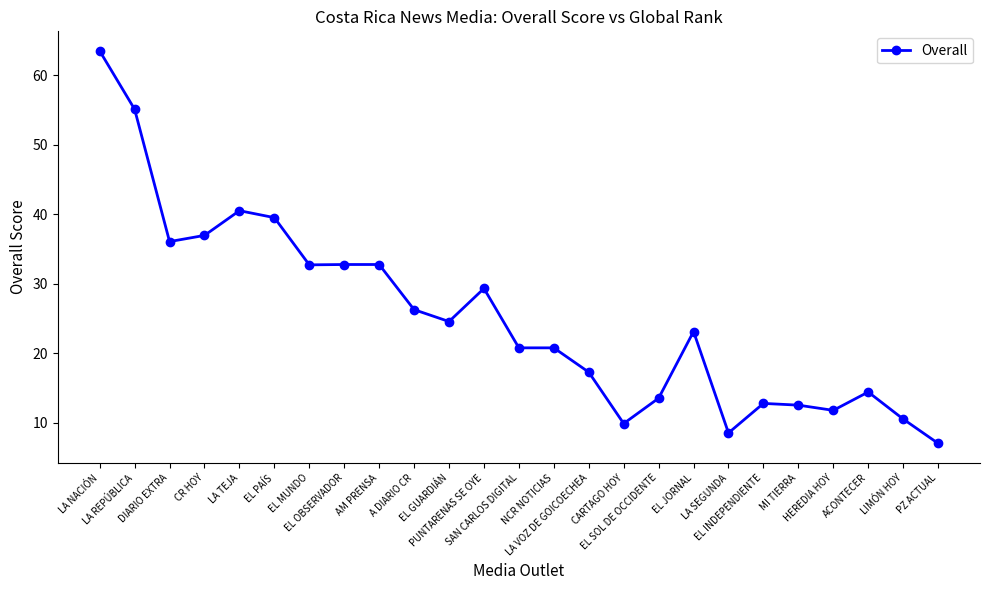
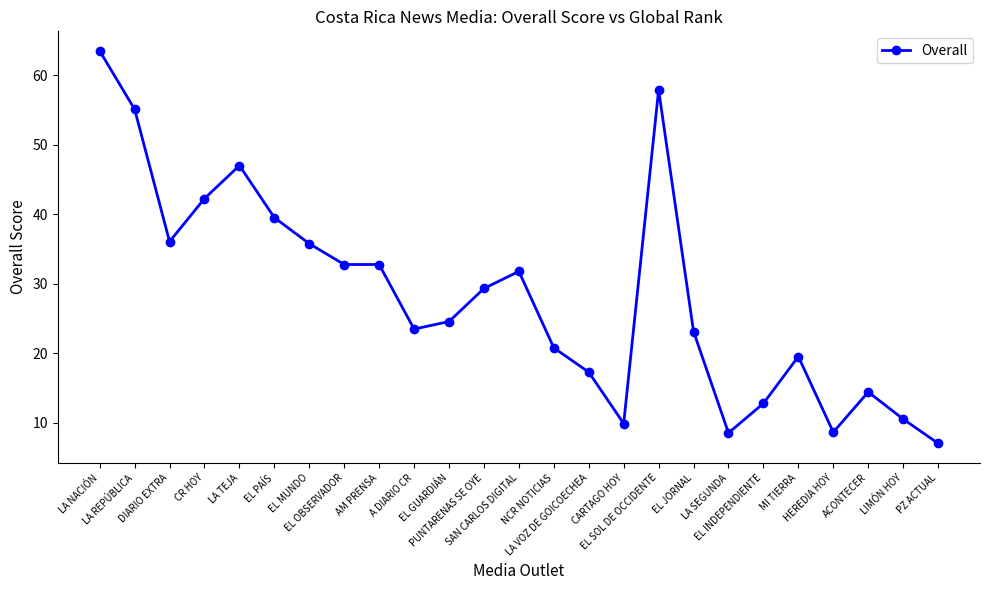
CR HOY: 37 -> 42
LA TEJA: 41 -> 47
EL MUNDO: 33 -> 36
A DIARIO CR: 26 -> 23
SAN CARLOS DIGITAL: 21 -> 32
EL SOL DE OCCIDENTE: 14 -> 58
MI TIERRA: 13 -> 20
HEREDIA HOY: 12 -> 9
